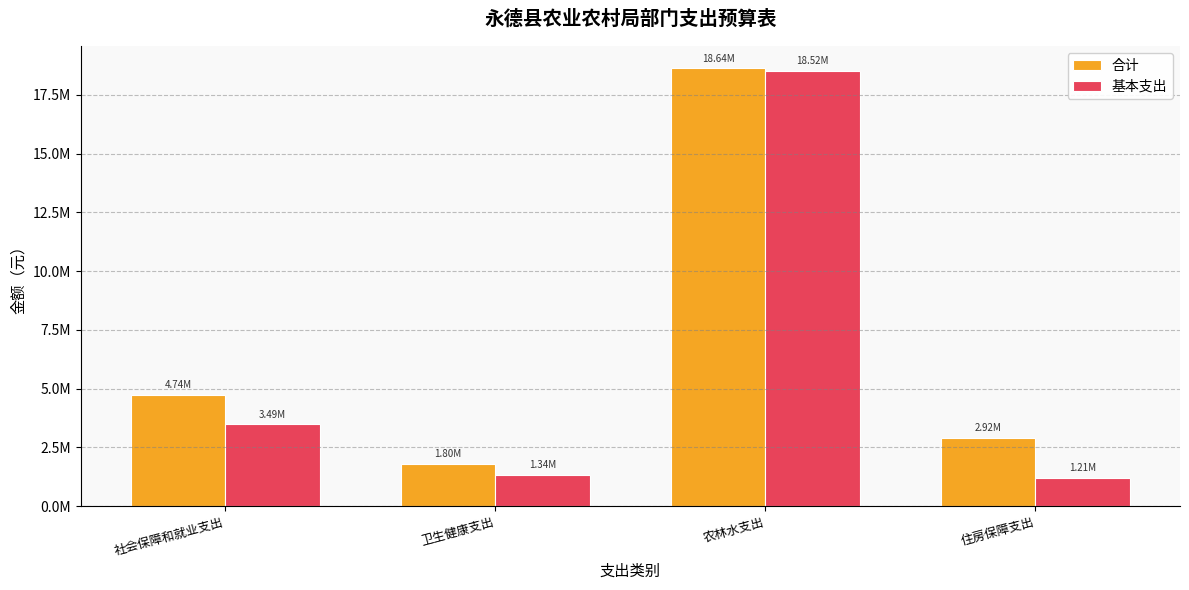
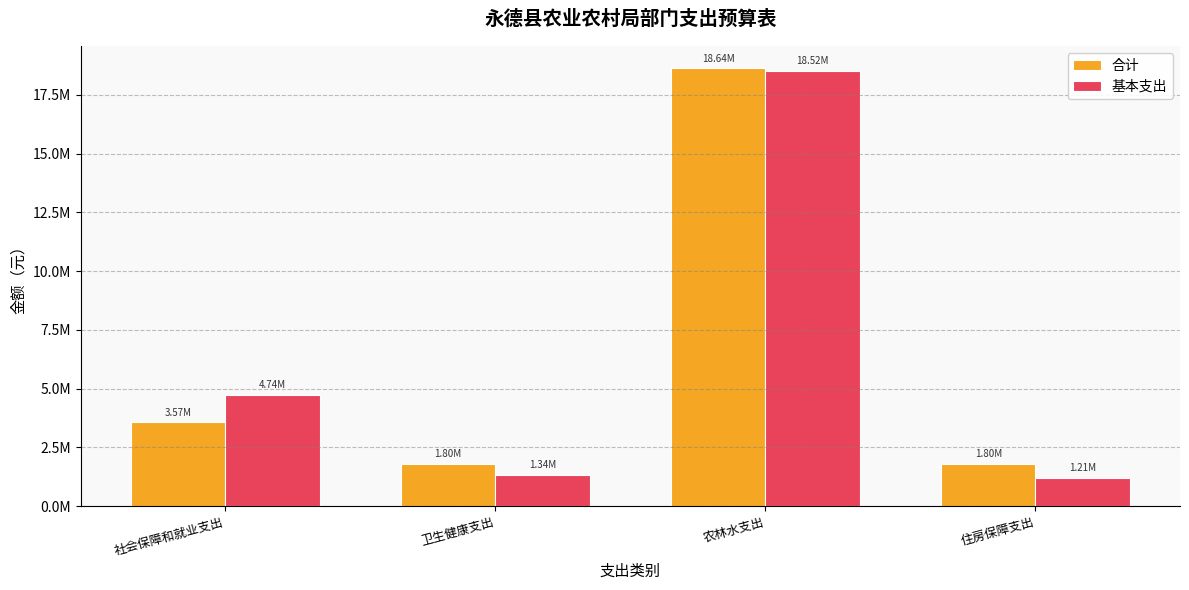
合计, 社会保障和就业支出: 4.74M -> 3.57M
基本支出, 社会保障和就业支出: 3.49M -> 4.74M
合计, 住房保障支出: 2.92M -> 1.80M
